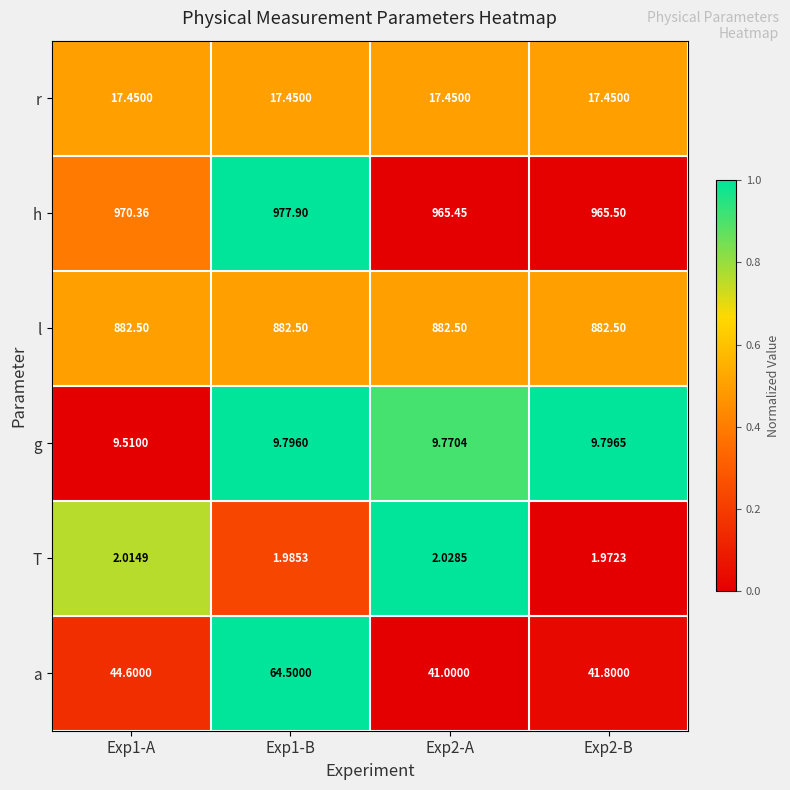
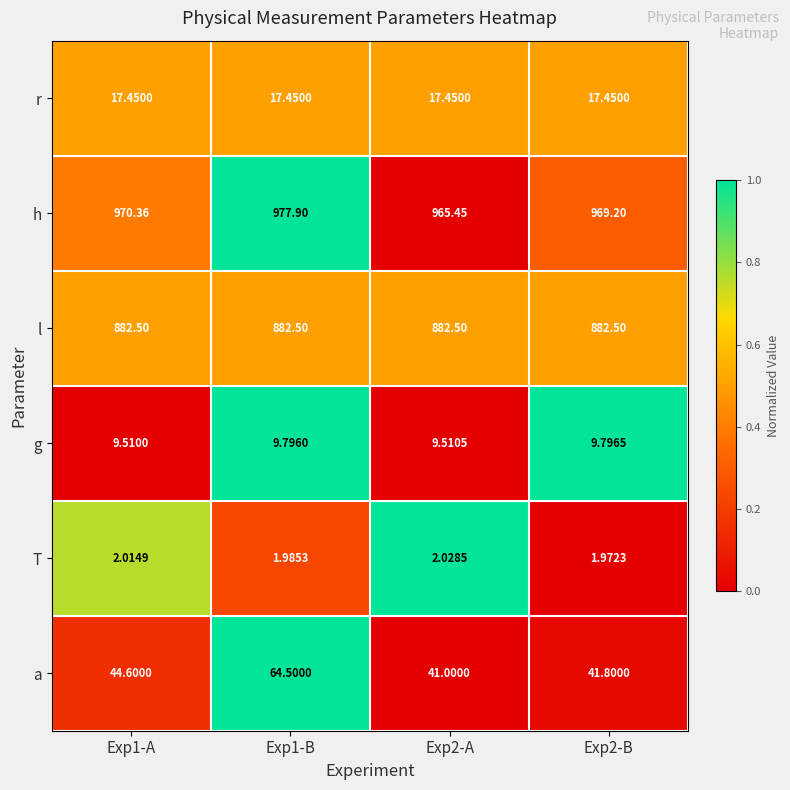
h, Exp2-B: 965.50 -> 969.20
g, Exp2-A: 9.7704 -> 9.5105
